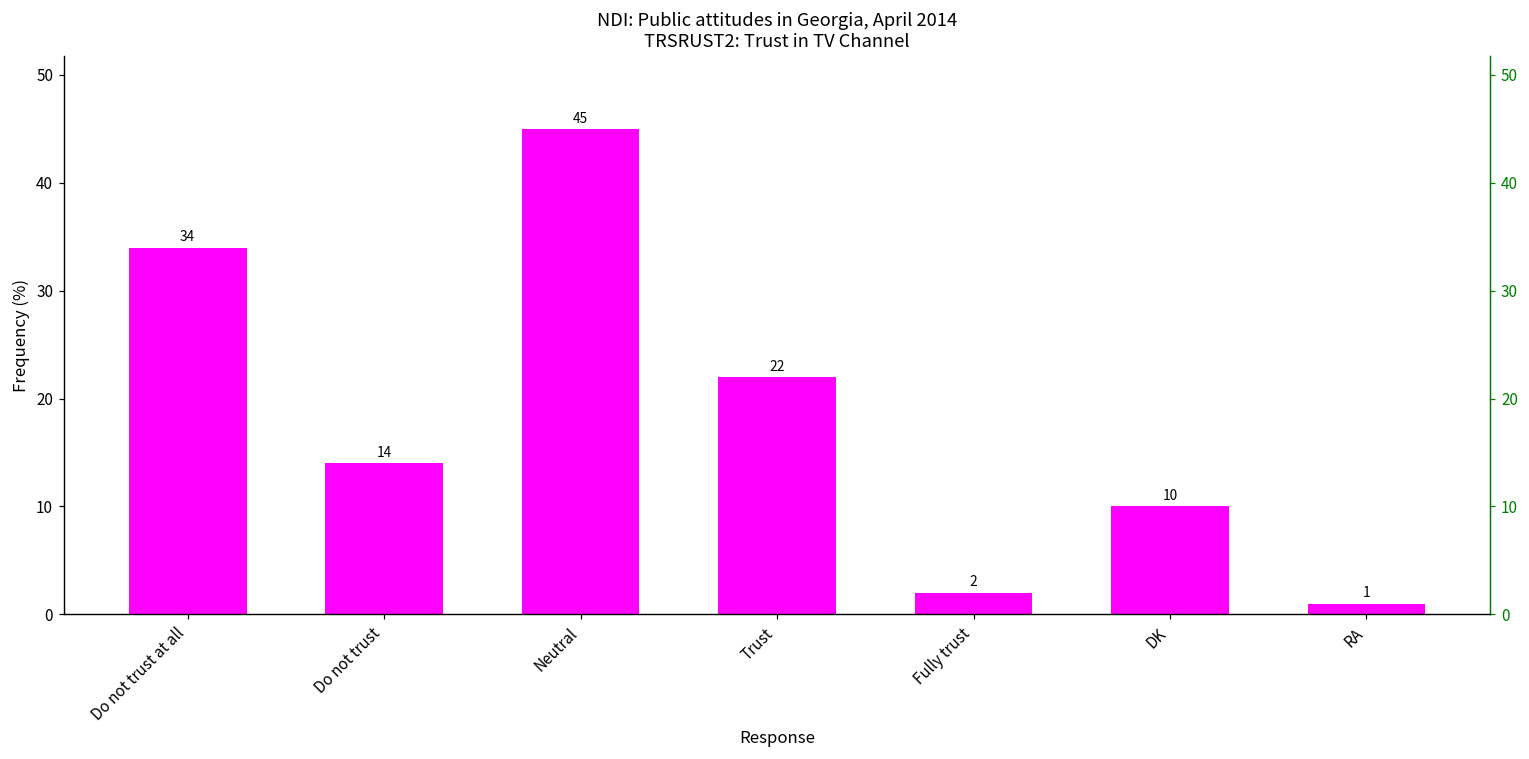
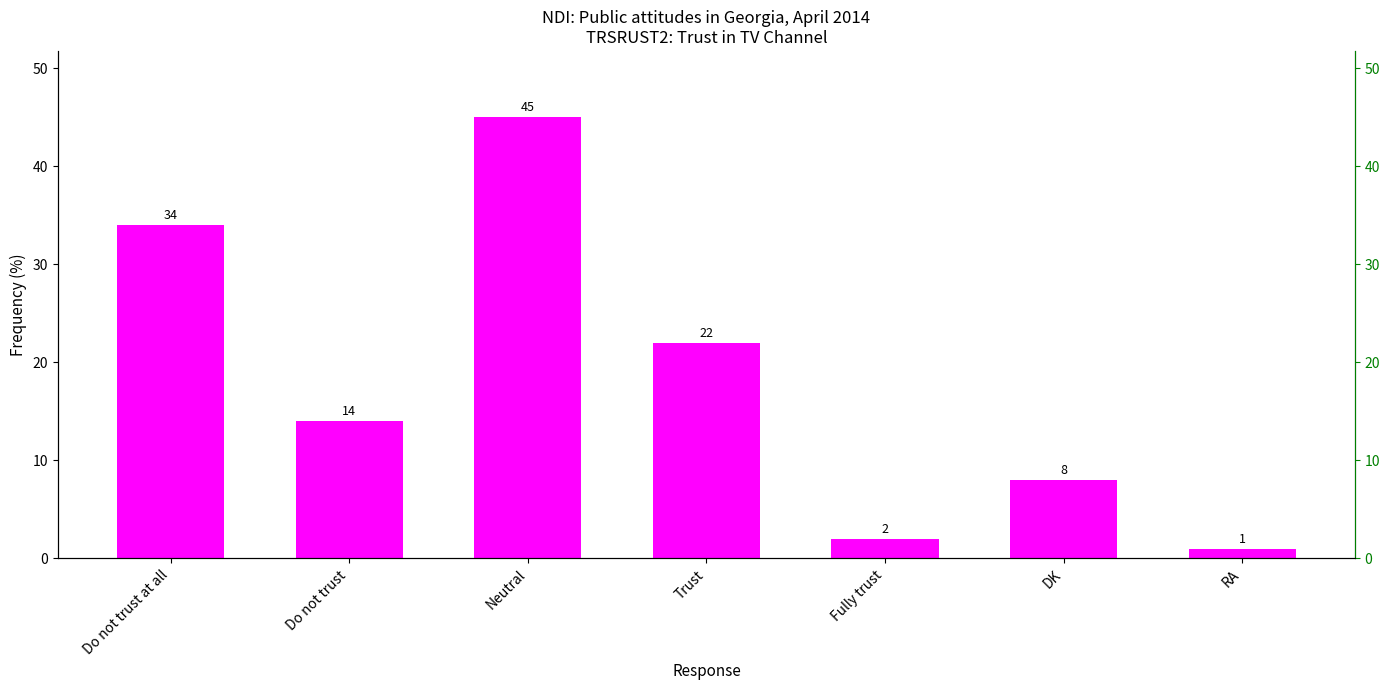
DK: 10 -> 8
